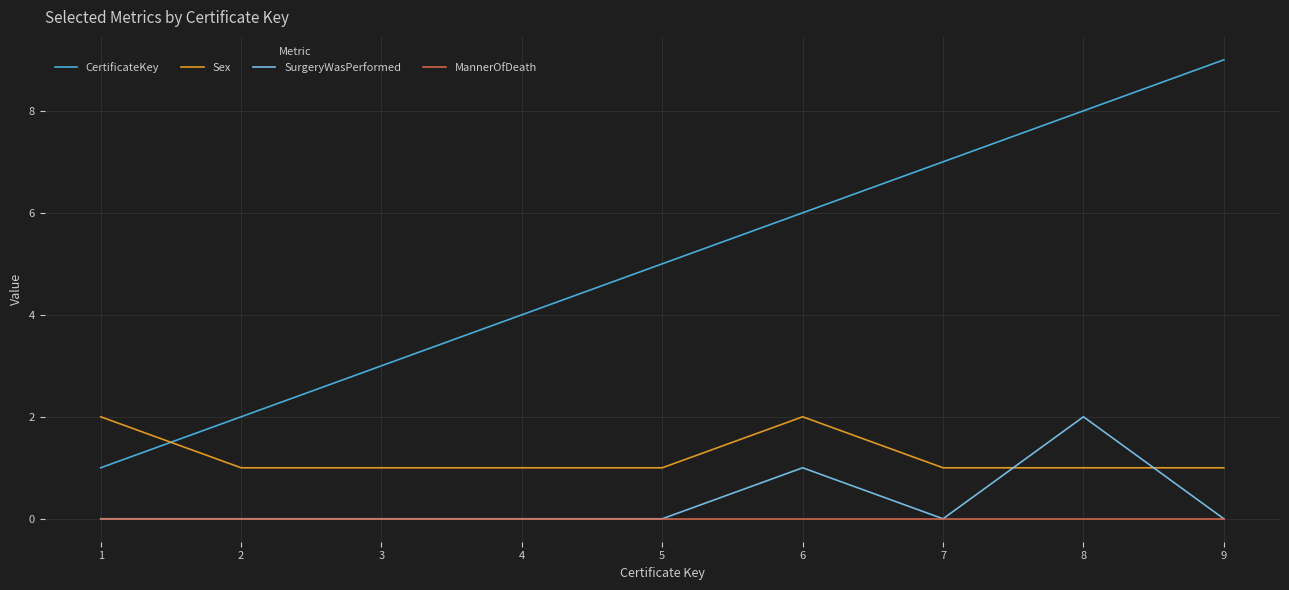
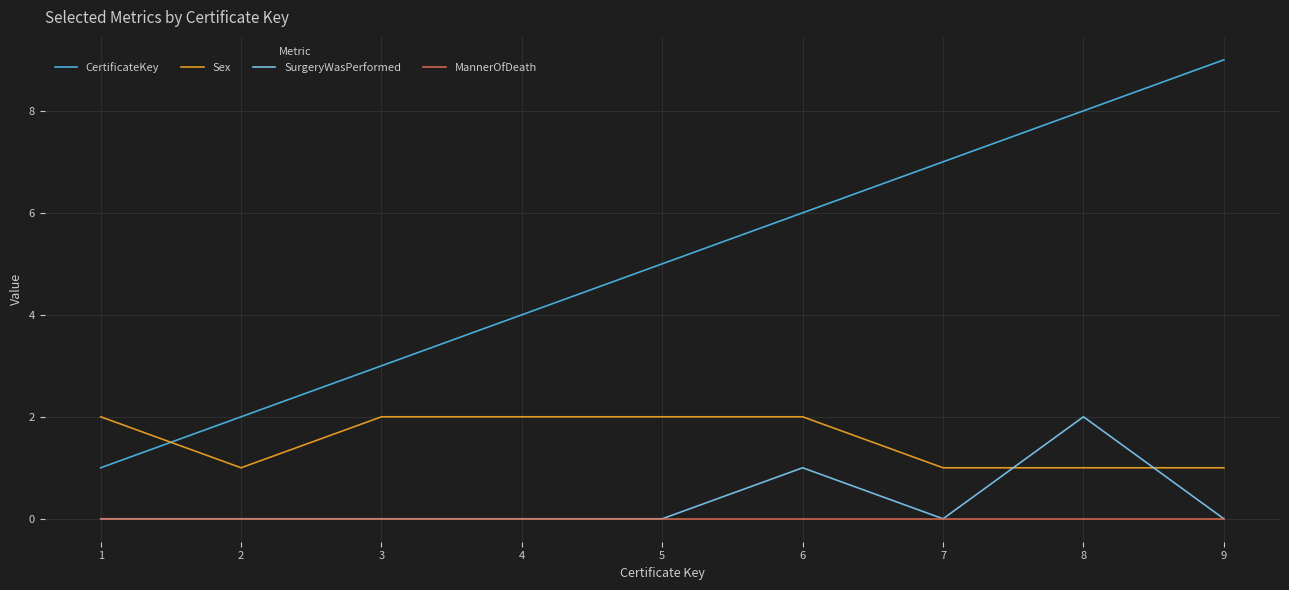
Sex, 3: 1 -> 2
Sex, 4: 1 -> 2
Sex, 5: 1 -> 2
